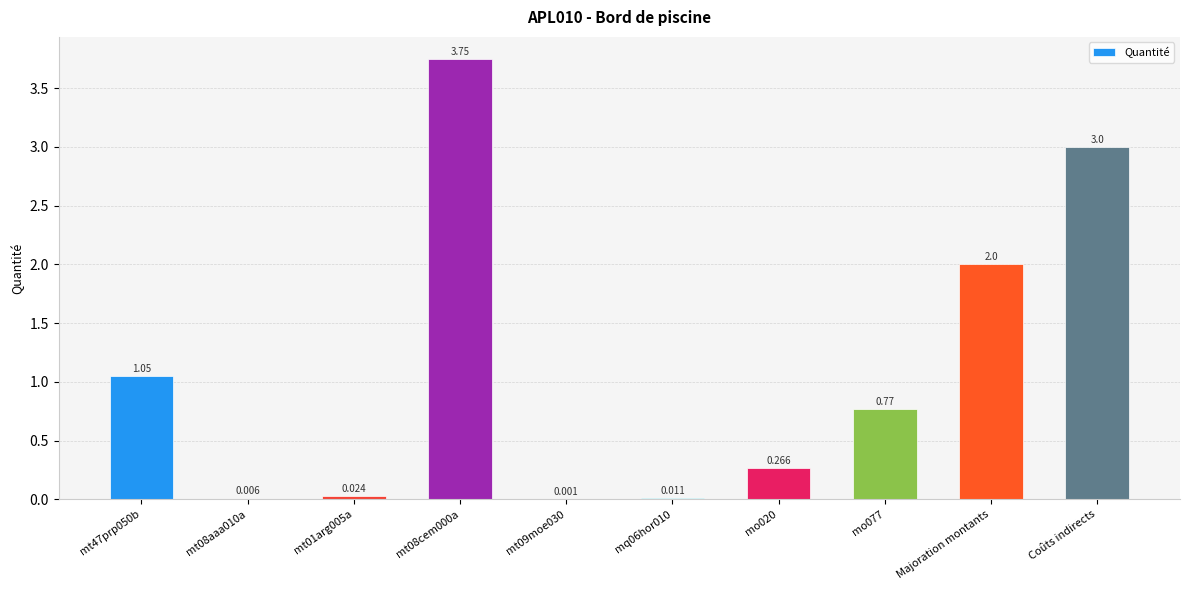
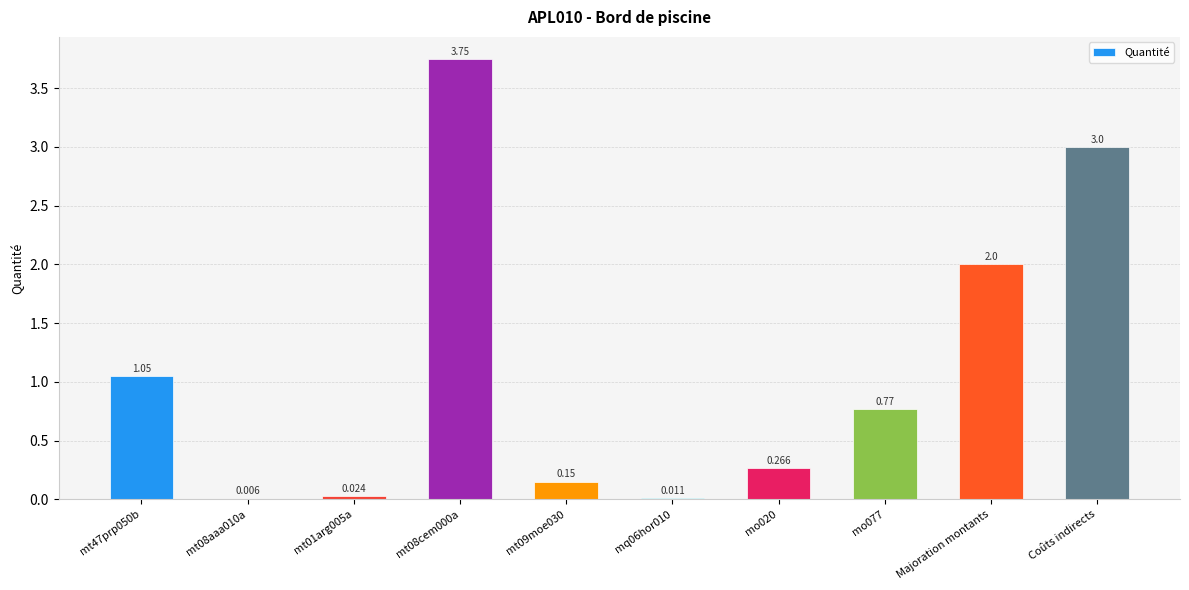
mt09moe030: 0.001 -> 0.15
